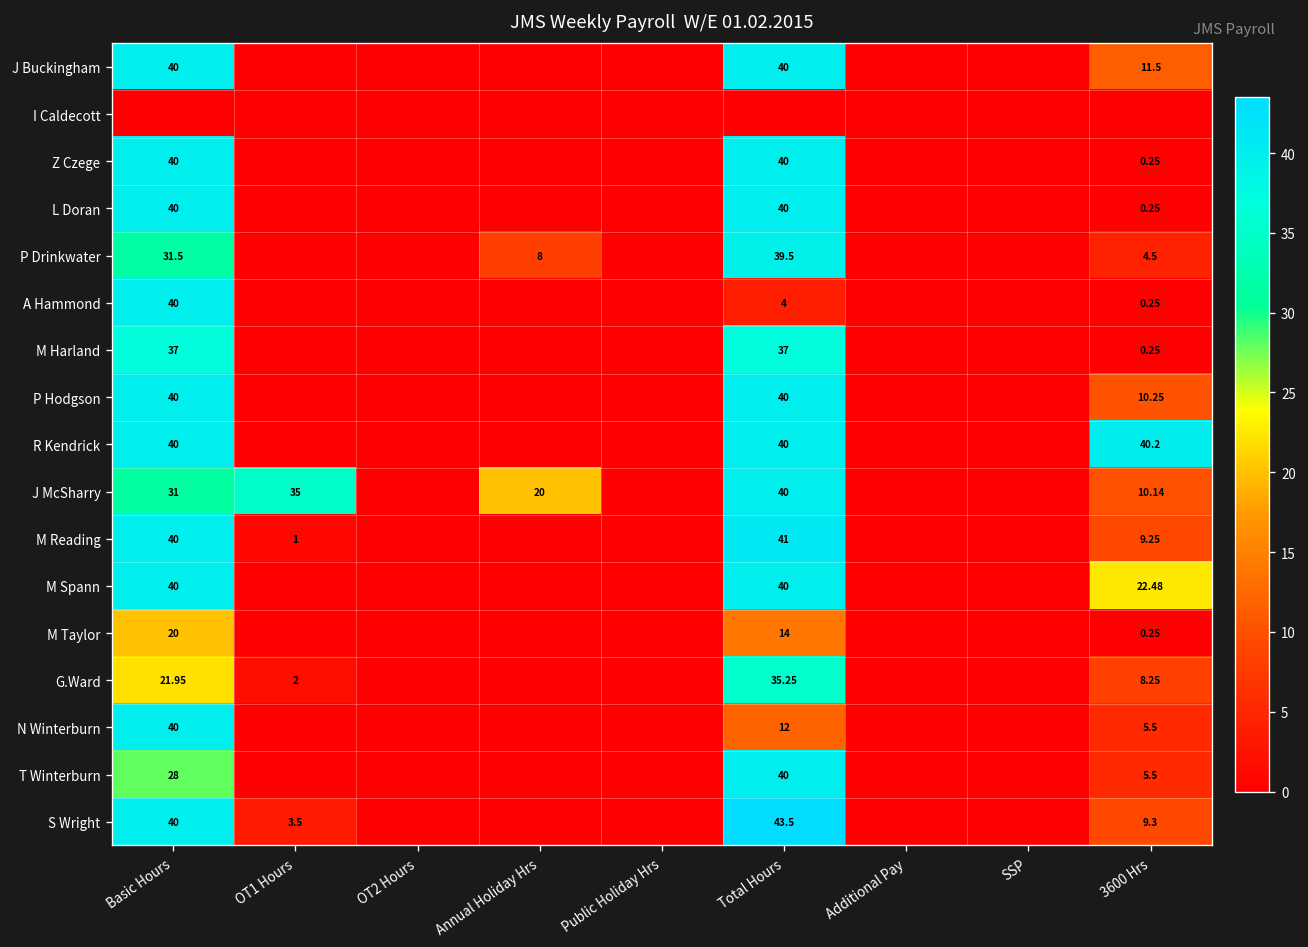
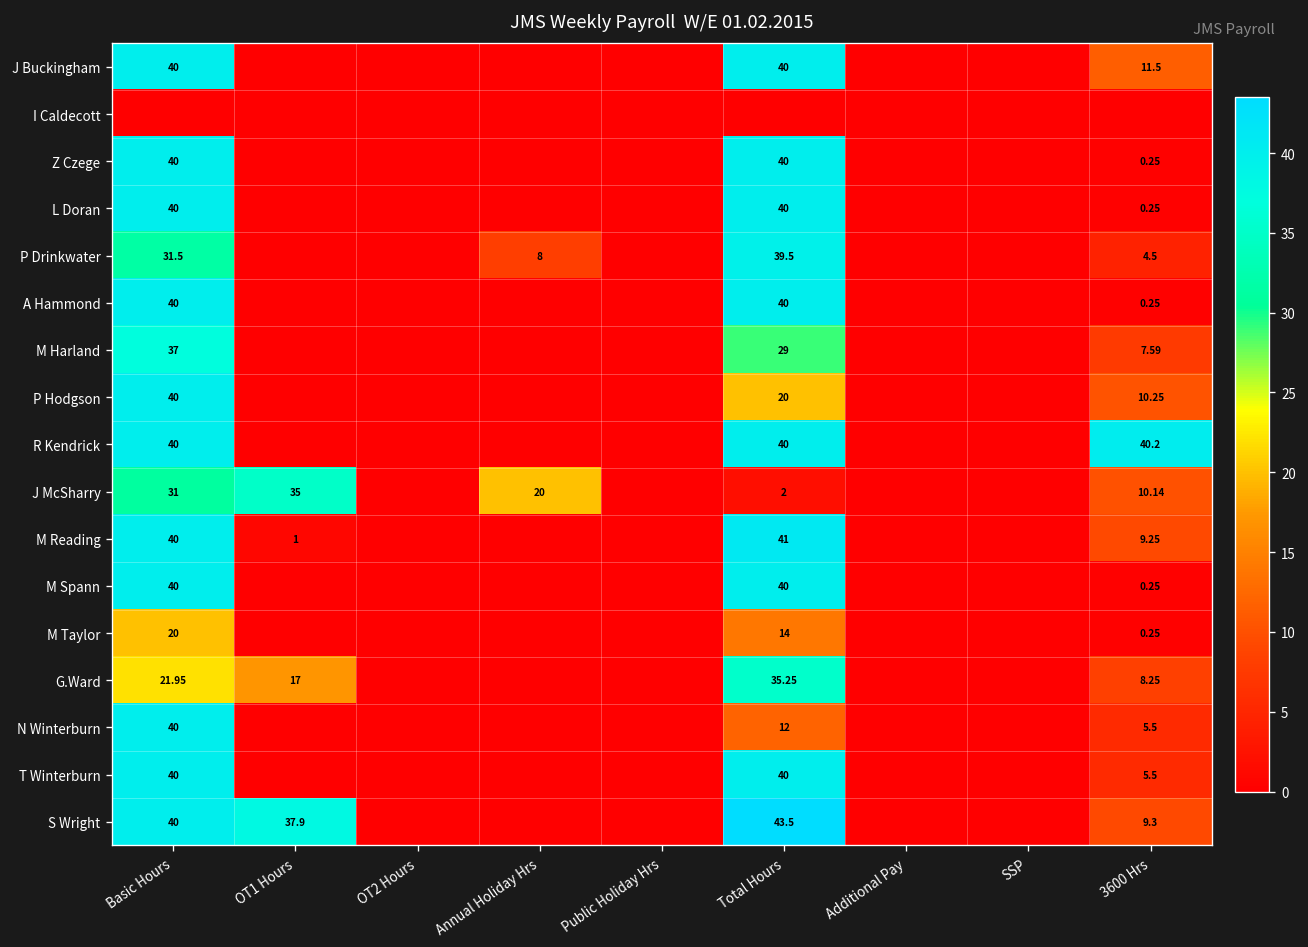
A Hammond, Total Hours: 4 -> 40
M Harland, Total Hours: 37 -> 29
M Harland, 3600 Hrs: 0.25 -> 7.59
P Hodgson, Total Hours: 40 -> 20
J McSharry, Total Hours: 40 -> 2
M Spann, 3600 Hrs: 22.48 -> 0.25
G.Ward, OT1 Hours: 2 -> 17
T Winterburn, Basic Hours: 28 -> 40
S Wright, OT1 Hours: 3.5 -> 37.9
